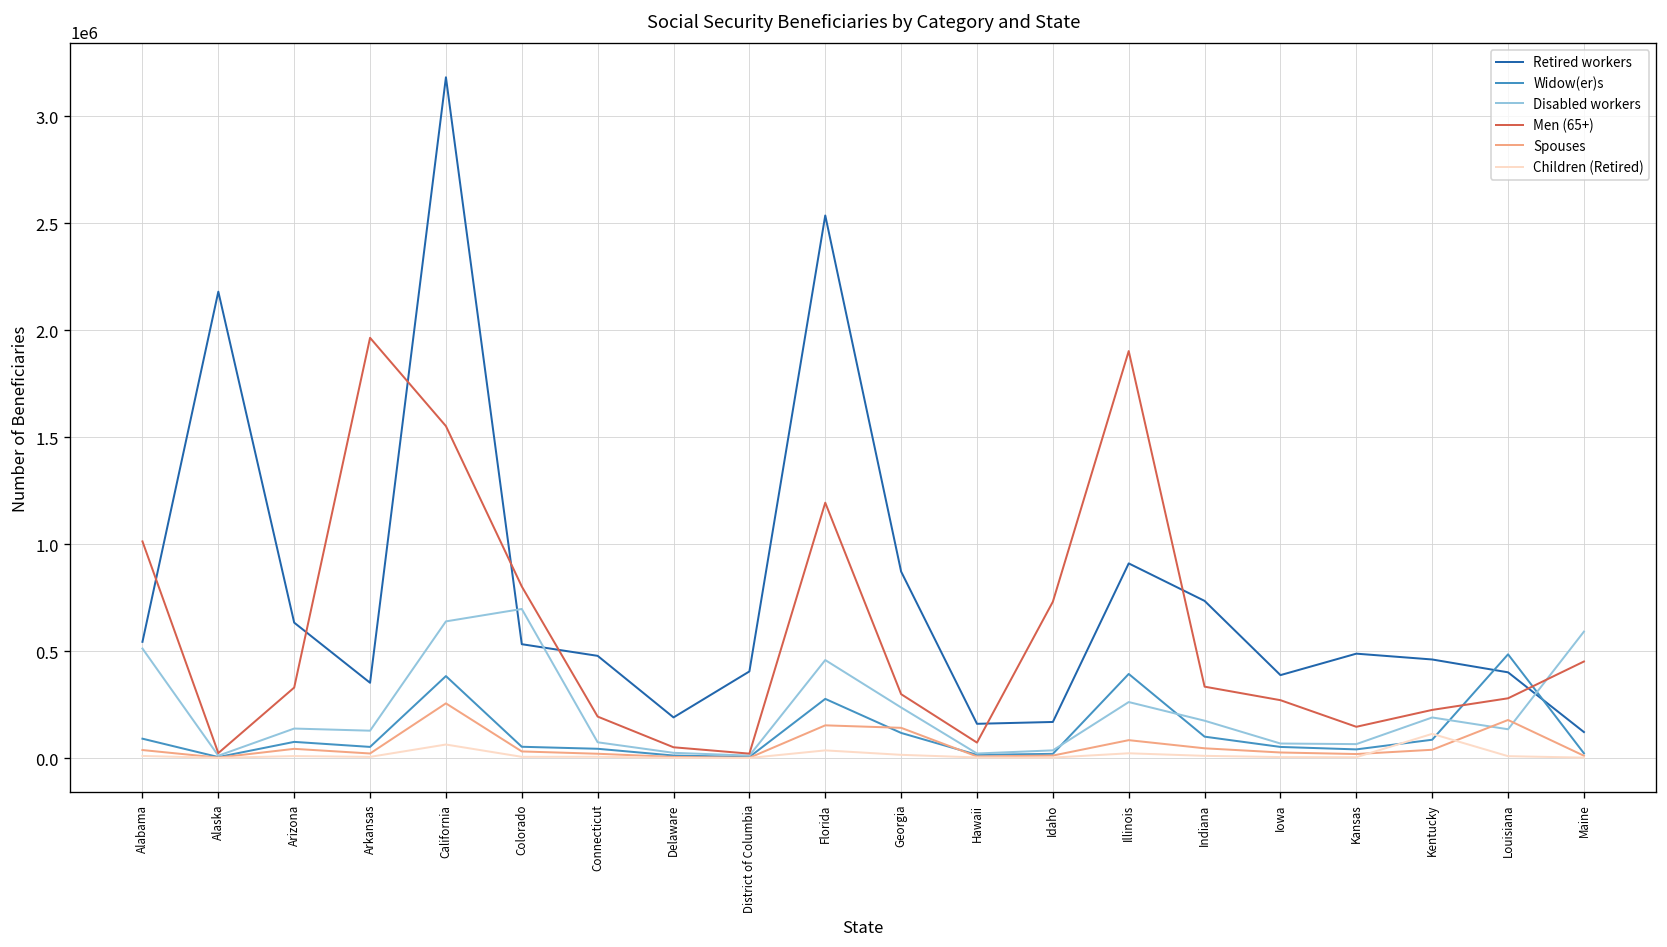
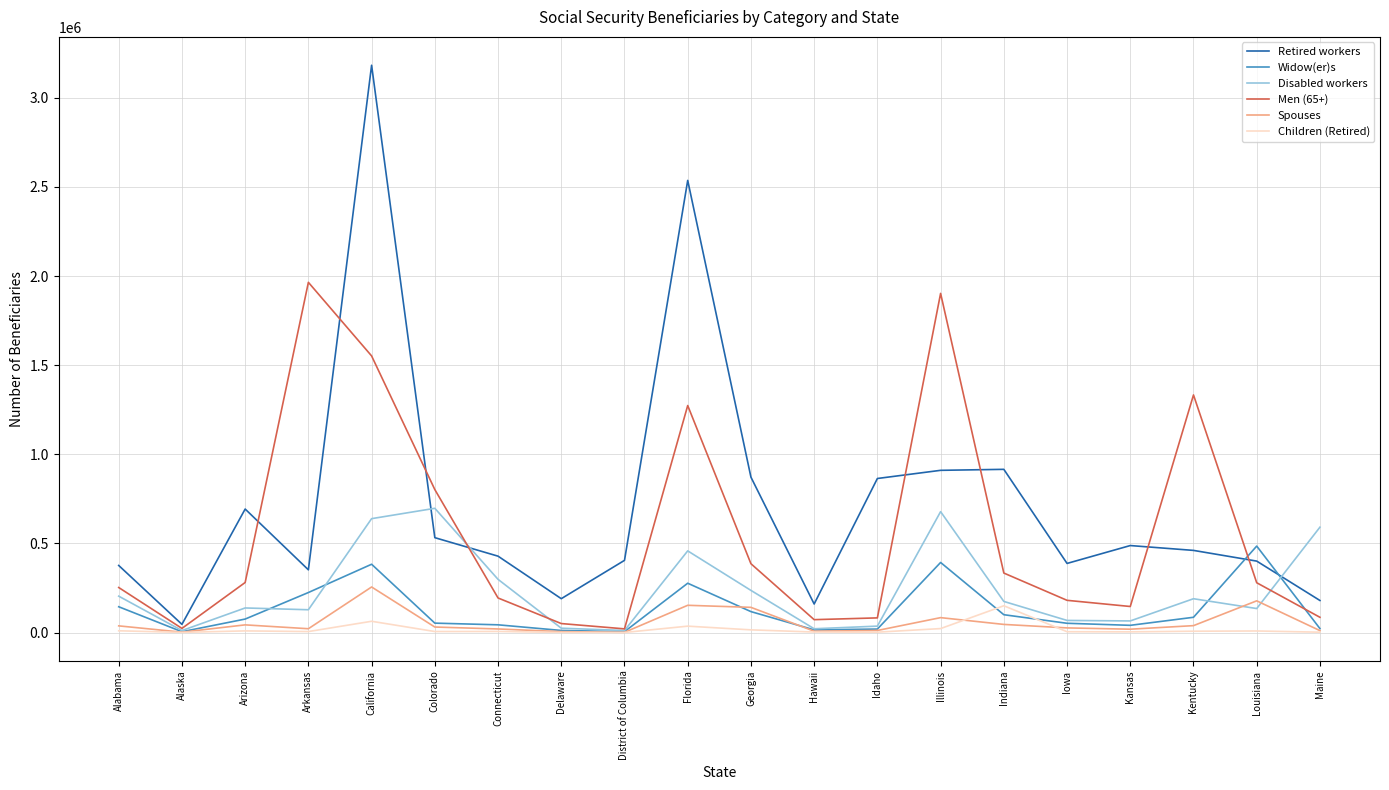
Retired workers, Alabama: 540000 -> 380000
Widow(er)s, Alabama: 90000 -> 150000
Disabled workers, Alabama: 510000 -> 200000
Men (65+), Alabama: 1010000 -> 250000
Retired workers, Alaska: 2180000 -> 50000
Retired workers, Arizona: 630000 -> 690000
Men (65+), Arizona: 330000 -> 280000
Widow(er)s, Arkansas: 50000 -> 220000
Retired workers, Connecticut: 480000 -> 430000
Disabled workers, Connecticut: 70000 -> 300000
Men (65+), Florida: 1190000 -> 1270000
Men (65+), Georgia: 300000 -> 390000
Retired workers, Idaho: 170000 -> 860000
Men (65+), Idaho: 730000 -> 80000
Disabled workers, Illinois: 260000 -> 680000
Retired workers, Indiana: 740000 -> 920000
Children (Retired), Indiana: 10000 -> 150000
Men (65+), Iowa: 270000 -> 180000
Men (65+), Kentucky: 230000 -> 1330000
Children (Retired), Kentucky: 110000 -> 10000
Retired workers, Maine: 120000 -> 180000
Men (65+), Maine: 450000 -> 90000
